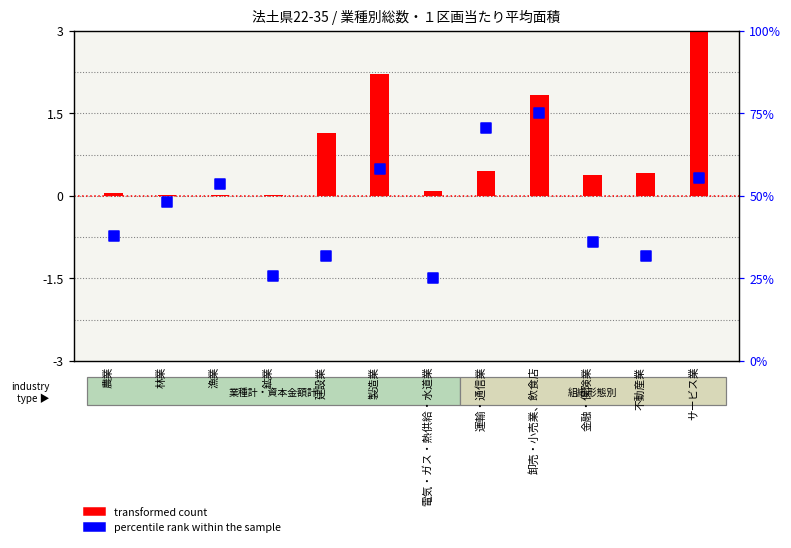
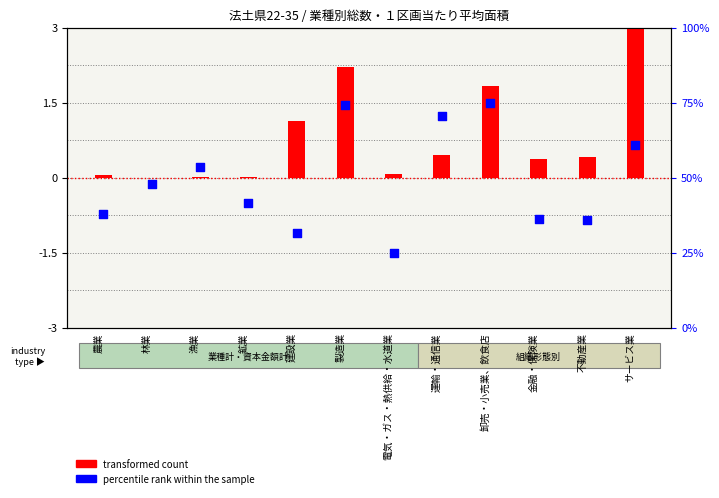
percentile rank within the sample, 鉱業: -1.5 -> -0.5
percentile rank within the sample, 製造業: 0.5 -> 1.5
percentile rank within the sample, 不動産業: -1.1 -> -0.8
percentile rank within the sample, サービス業: 0.3 -> 0.7
